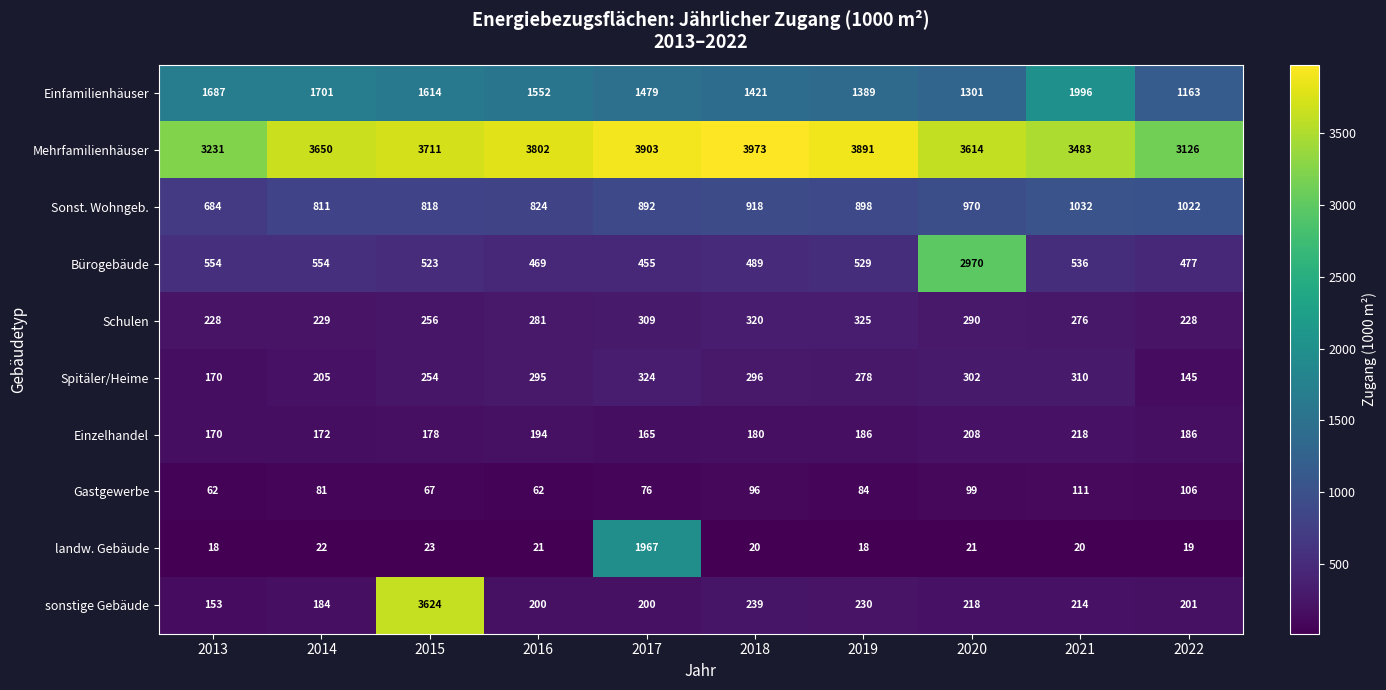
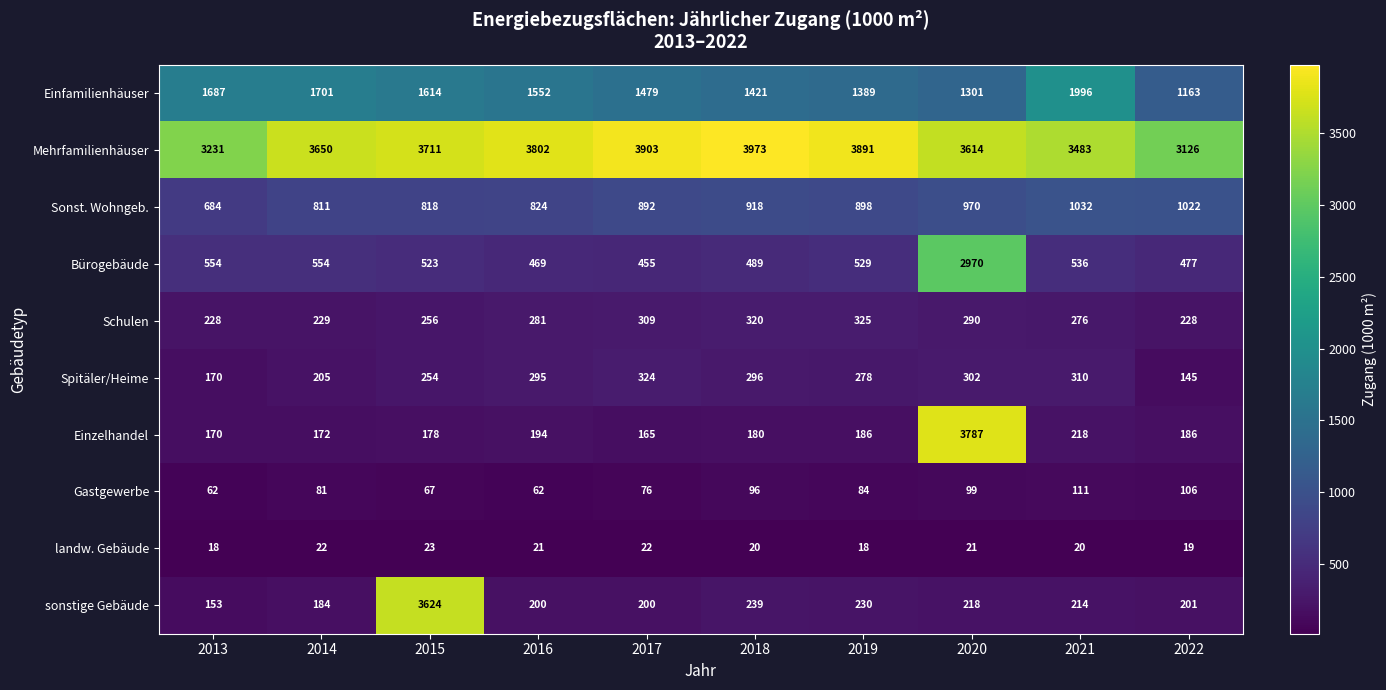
Einzelhandel, 2020: 208 -> 3787
landw. Gebäude, 2017: 1967 -> 22
